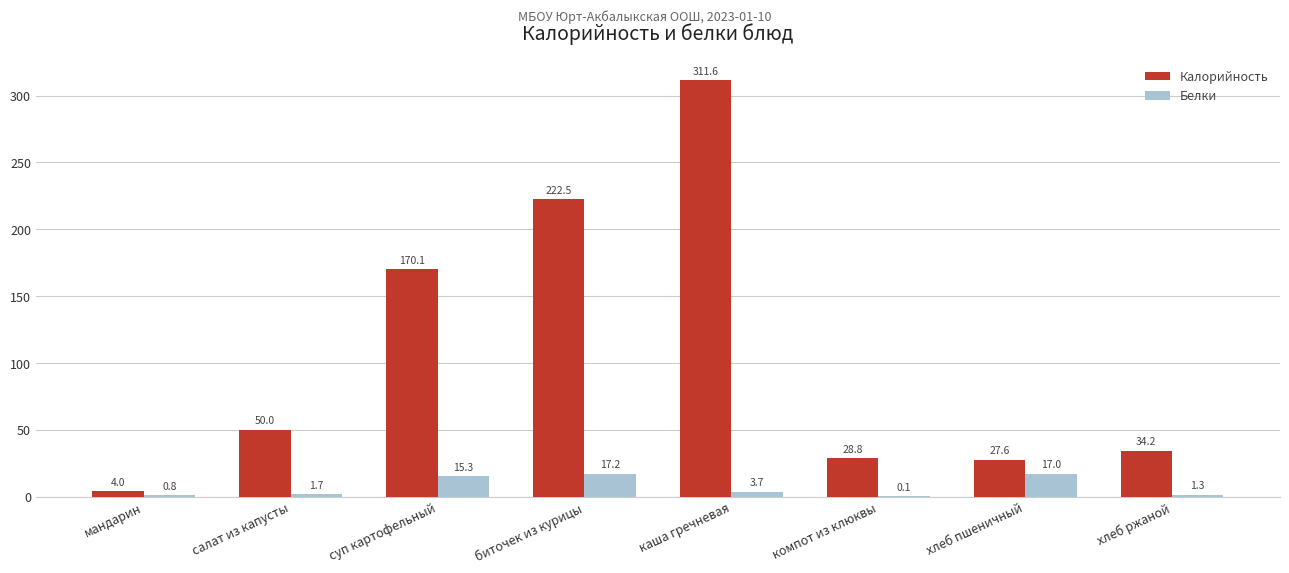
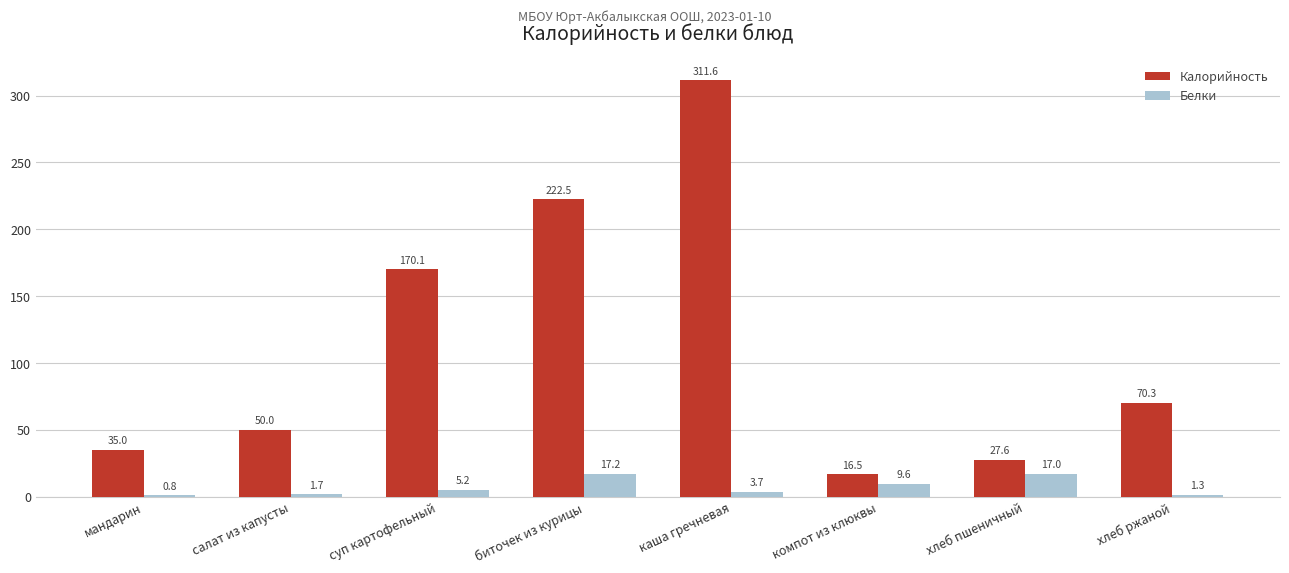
Калорийность, мандарин: 4.0 -> 35.0
Белки, суп картофельный: 15.3 -> 5.2
Калорийность, компот из клюквы: 28.8 -> 16.5
Белки, компот из клюквы: 0.1 -> 9.6
Калорийность, хлеб ржаной: 34.2 -> 70.3
